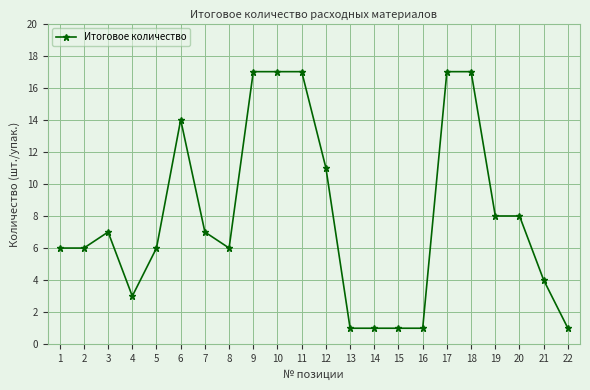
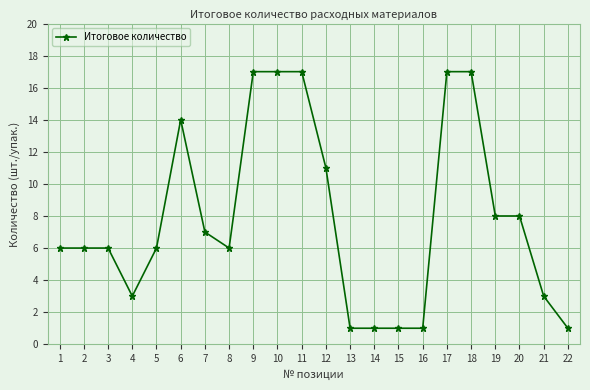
3: 7 -> 6
21: 4 -> 3
